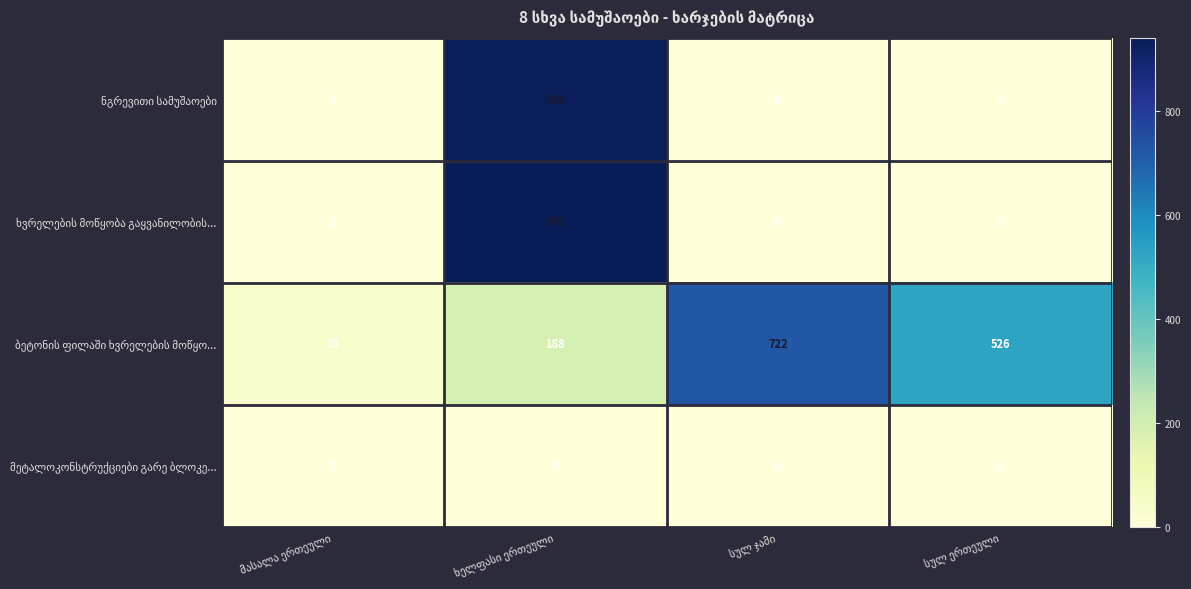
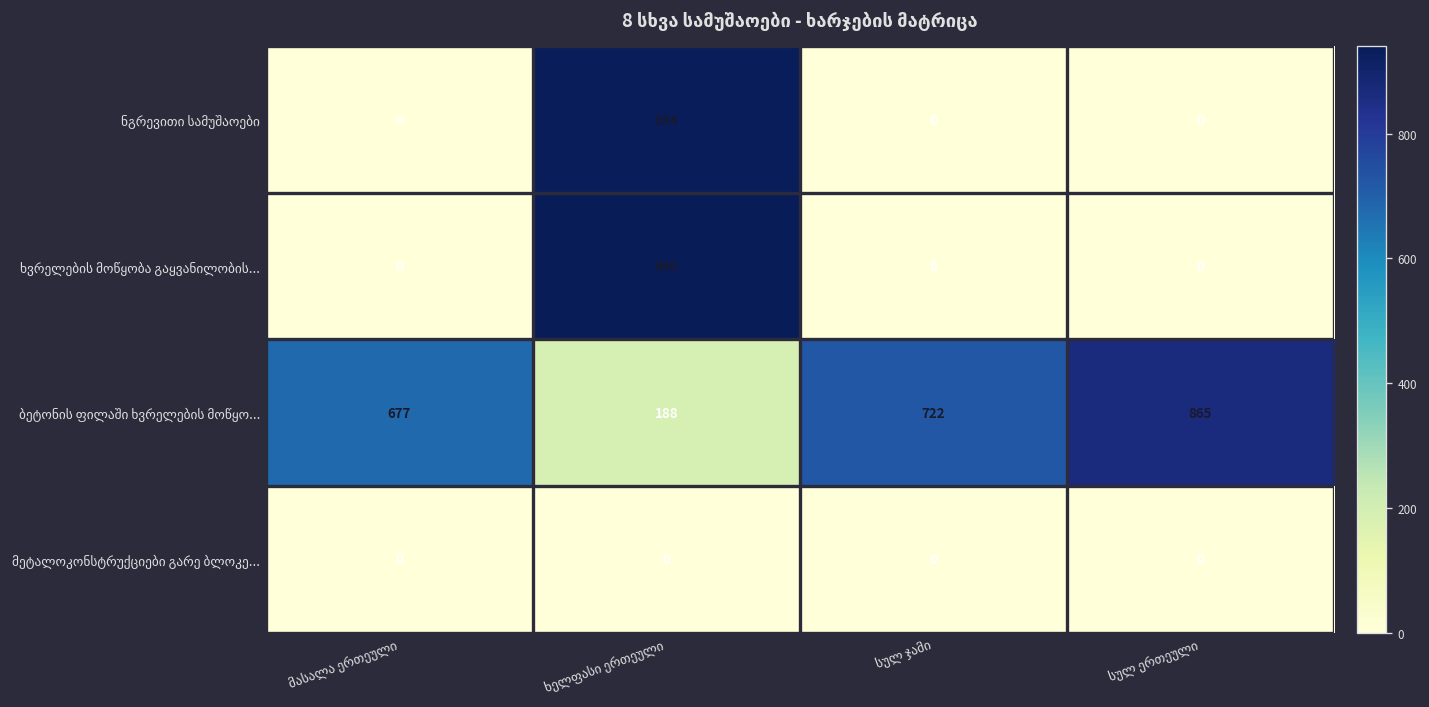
ბეტონის ფილაში ხვრელების მოწყო..., მასალა ერთეული: 38 -> 677
ბეტონის ფილაში ხვრელების მოწყო..., სულ ერთეული: 526 -> 865
